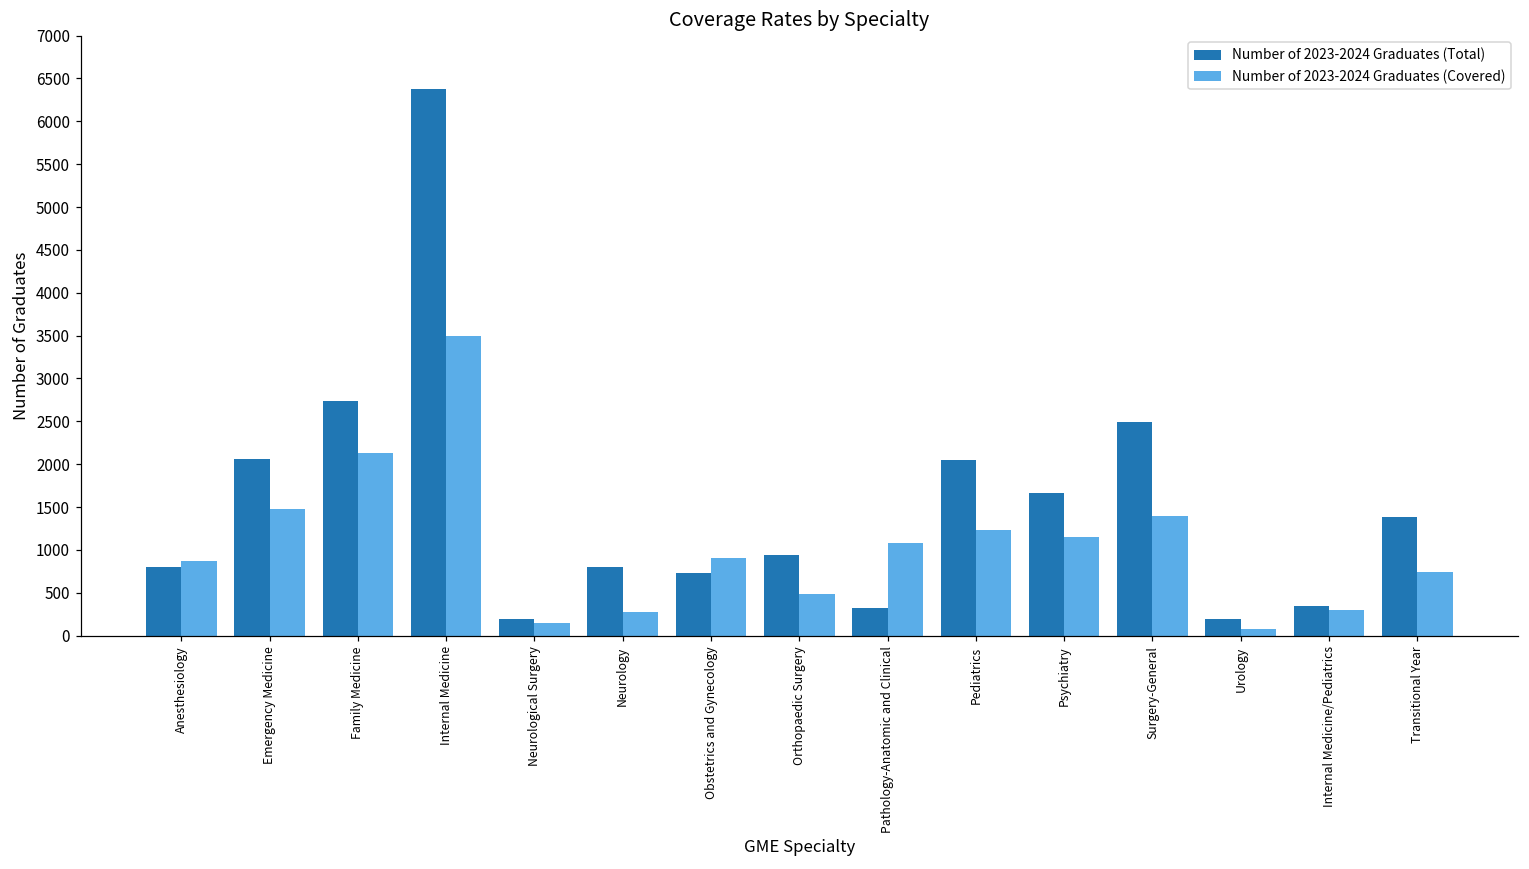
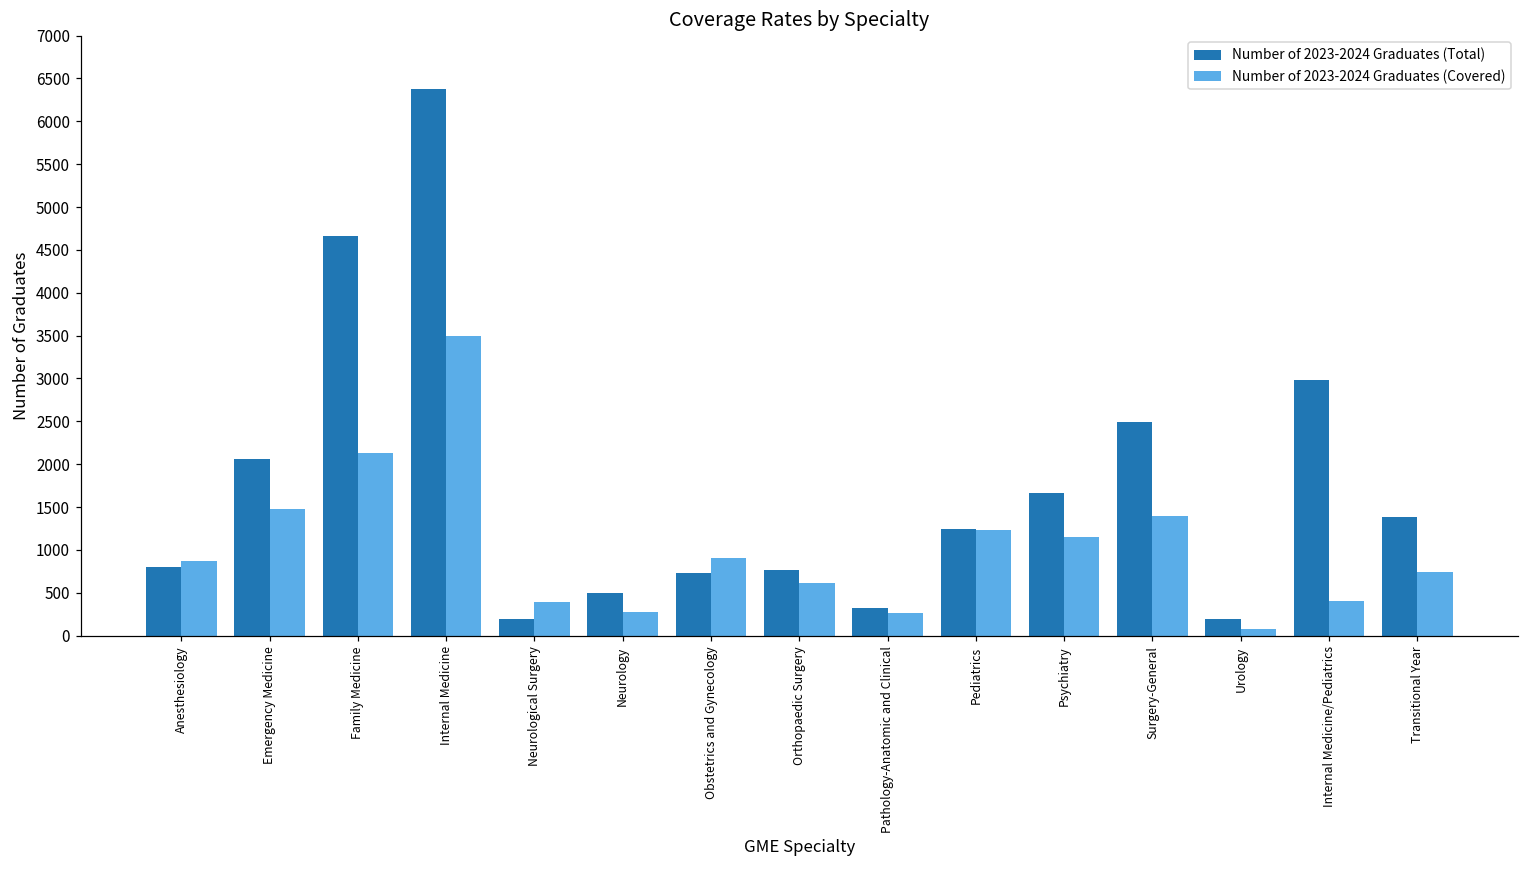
Number of 2023-2024 Graduates (Total), Family Medicine: 2700 -> 4700
Number of 2023-2024 Graduates (Covered), Neurological Surgery: 200 -> 400
Number of 2023-2024 Graduates (Total), Neurology: 800 -> 500
Number of 2023-2024 Graduates (Total), Orthopaedic Surgery: 900 -> 800
Number of 2023-2024 Graduates (Covered), Orthopaedic Surgery: 500 -> 600
Number of 2023-2024 Graduates (Covered), Pathology-Anatomic and Clinical: 1100 -> 300
Number of 2023-2024 Graduates (Total), Pediatrics: 2100 -> 1200
Number of 2023-2024 Graduates (Total), Internal Medicine/Pediatrics: 400 -> 3000
Number of 2023-2024 Graduates (Covered), Internal Medicine/Pediatrics: 300 -> 400
